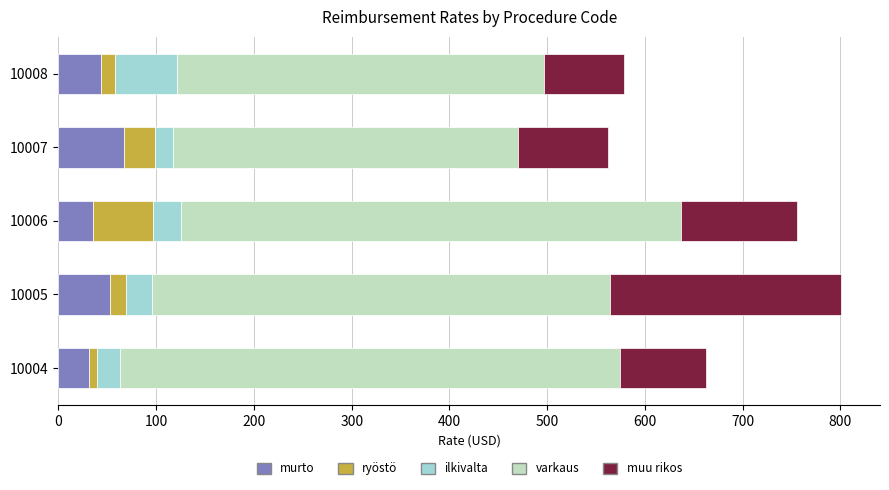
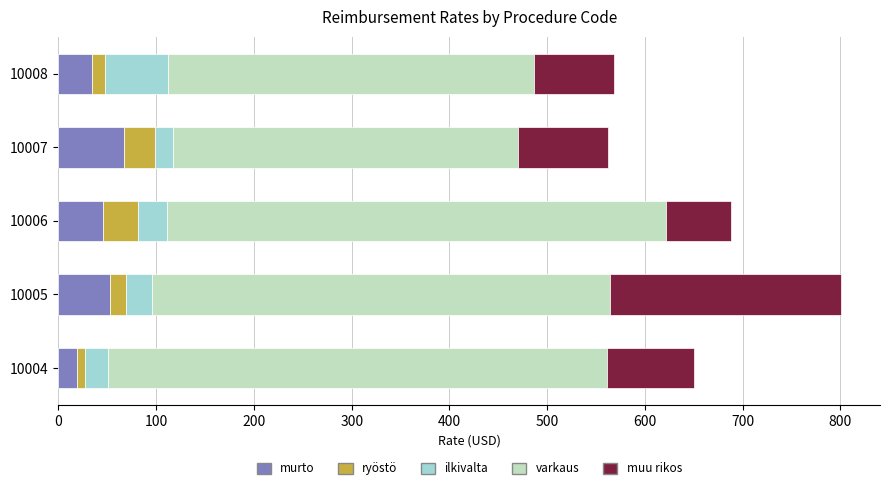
murto, 10008: 40 -> 30
murto, 10006: 40 -> 50
ryöstö, 10006: 60 -> 40
muu rikos, 10006: 120 -> 70
murto, 10004: 30 -> 20
